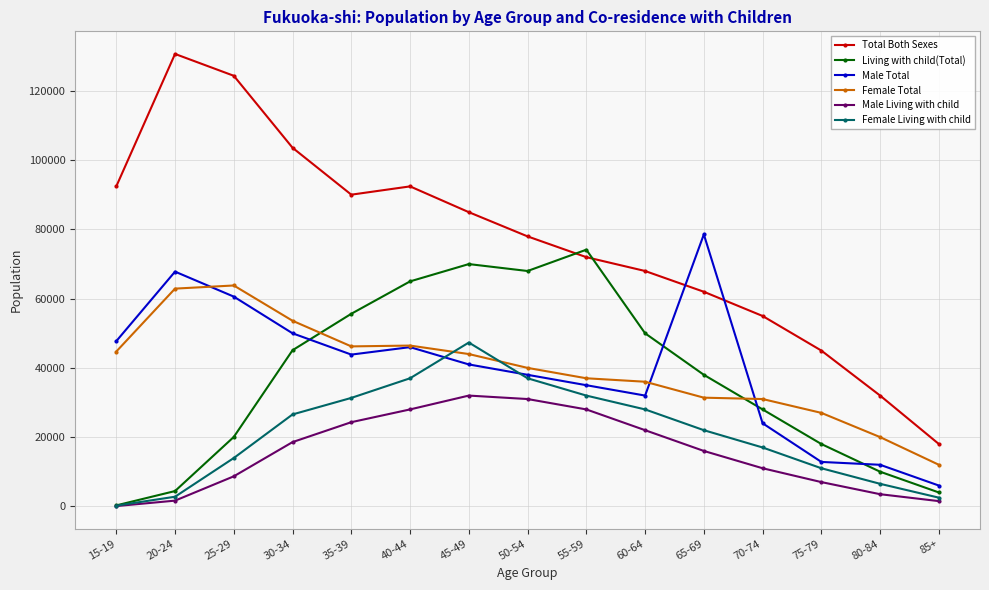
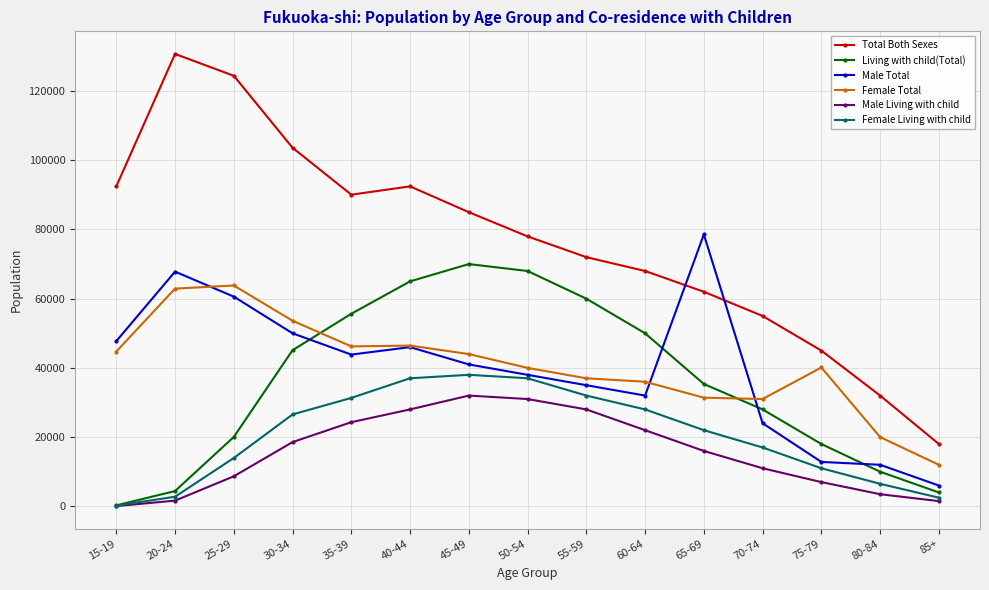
Female Living with child, 45-49: 47000 -> 38000
Living with child(Total), 55-59: 74000 -> 60000
Living with child(Total), 65-69: 38000 -> 35000
Female Total, 75-79: 27000 -> 40000
